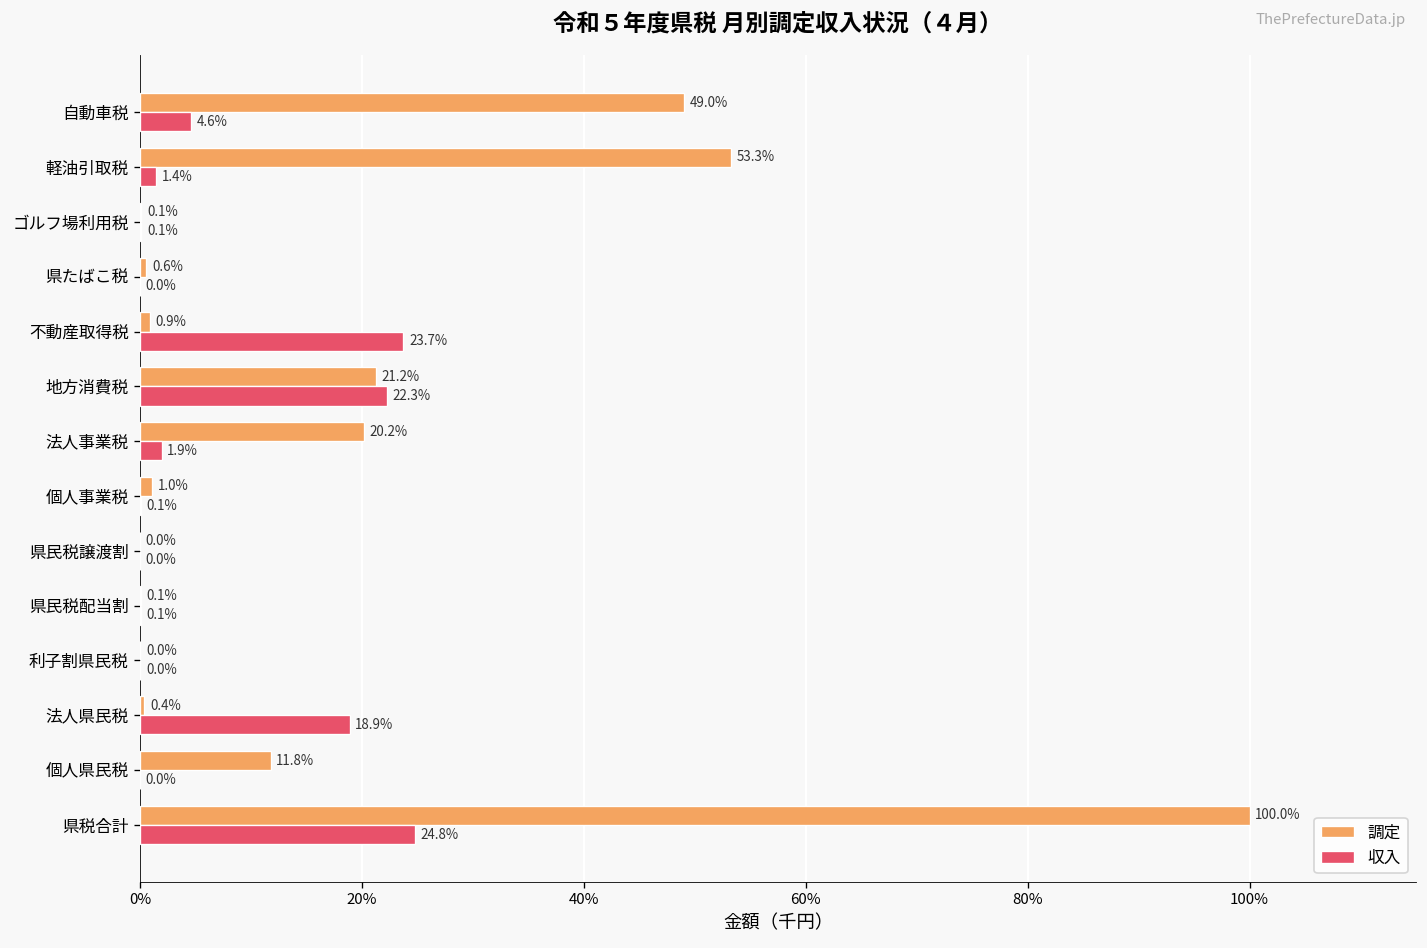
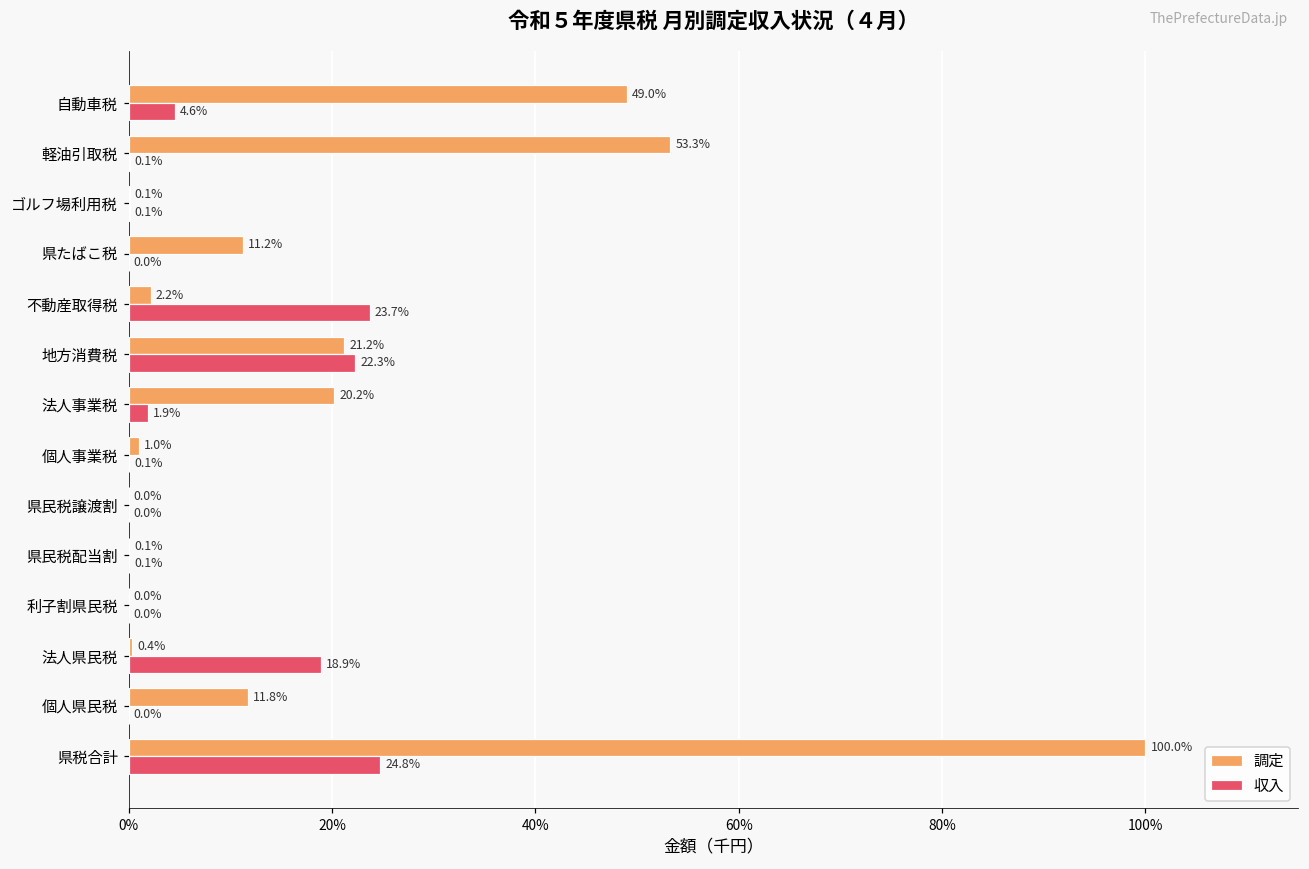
収入, 軽油引取税: 1.4% -> 0.1%
調定, 県たばこ税: 0.6% -> 11.2%
調定, 不動産取得税: 0.9% -> 2.2%
